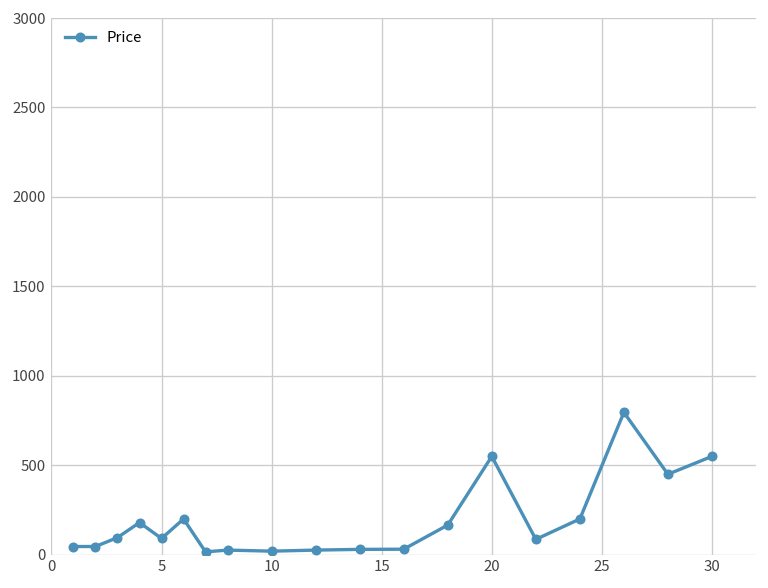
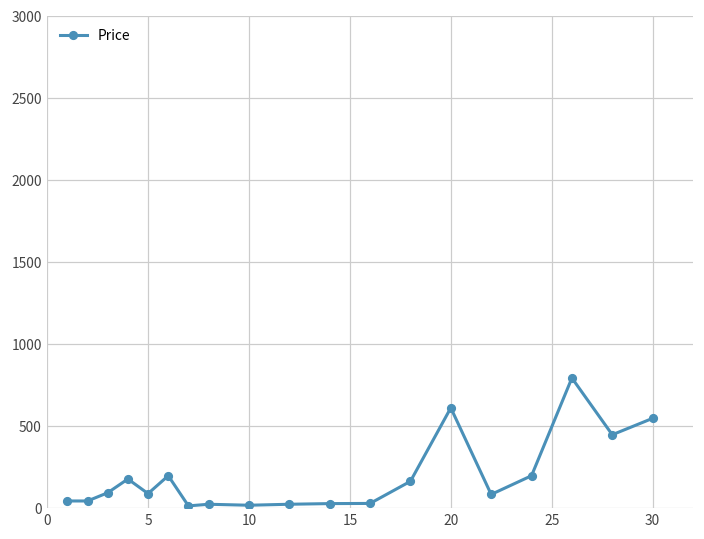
20: 550 -> 610
